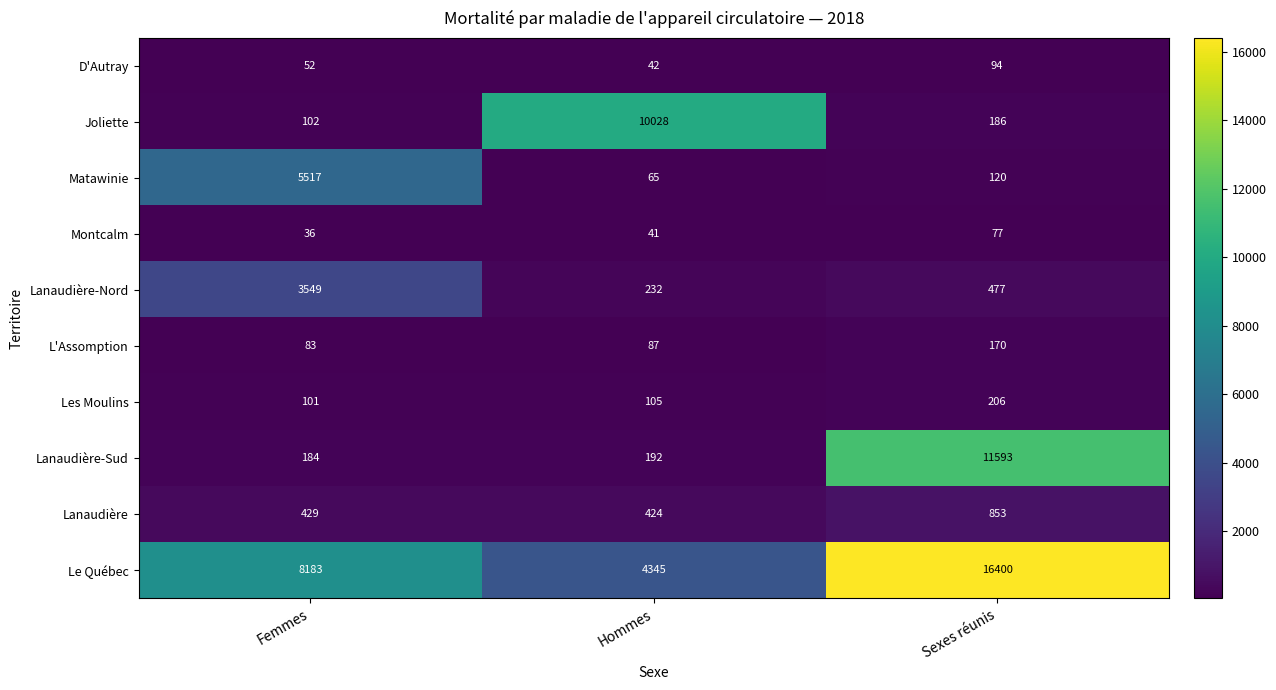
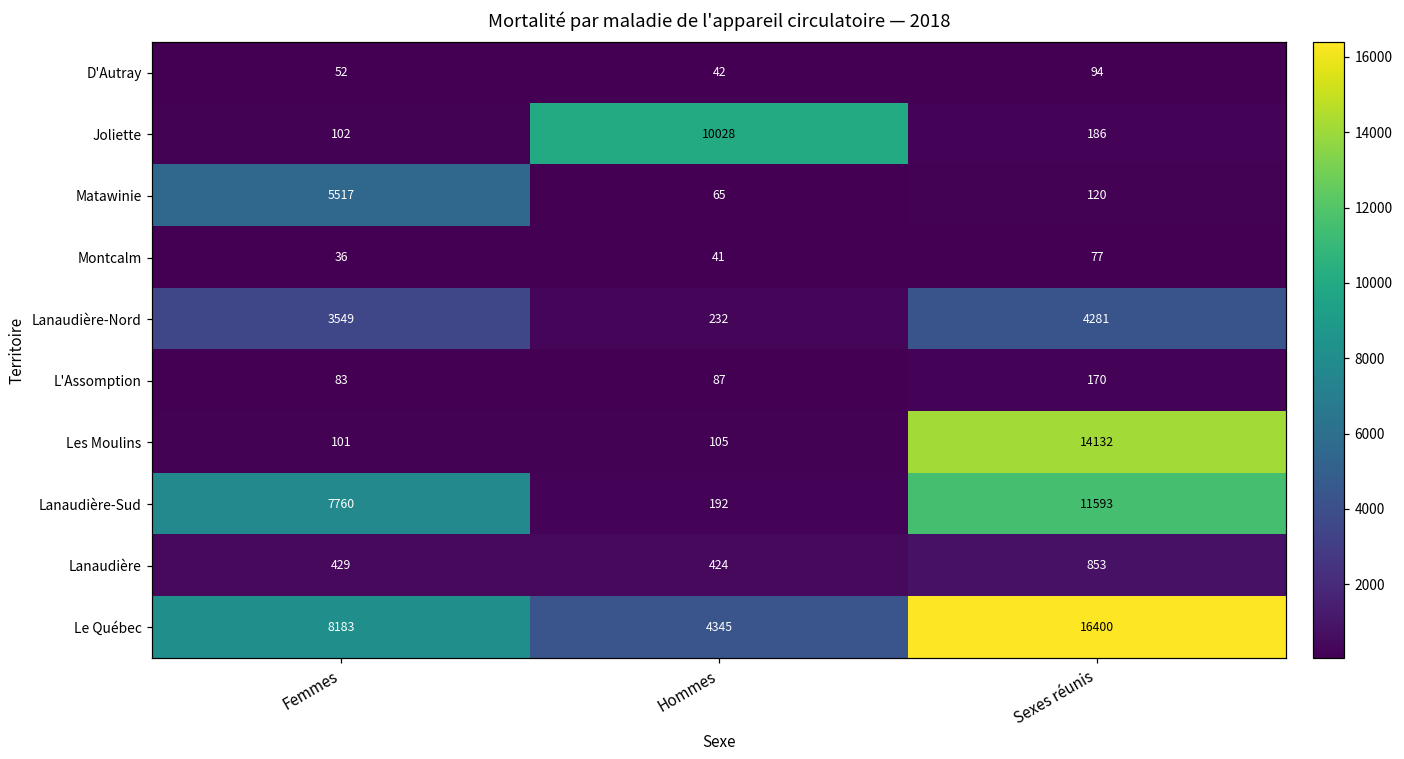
Lanaudière-Nord, Sexes réunis: 477 -> 4281
Les Moulins, Sexes réunis: 206 -> 14132
Lanaudière-Sud, Femmes: 184 -> 7760
